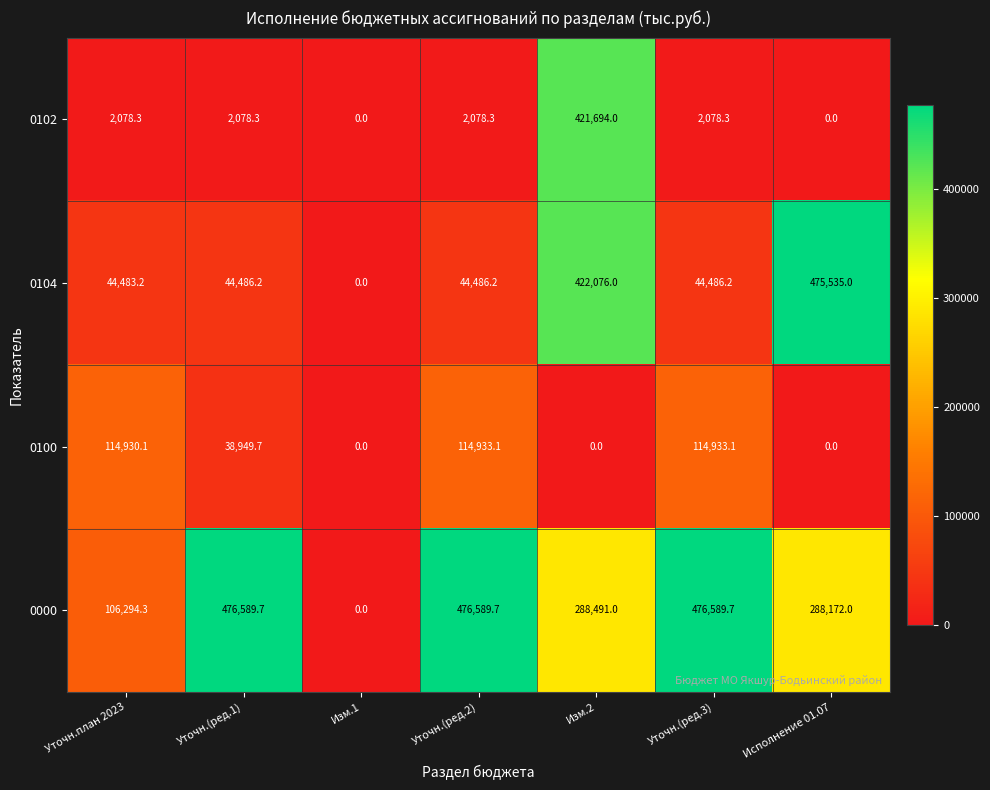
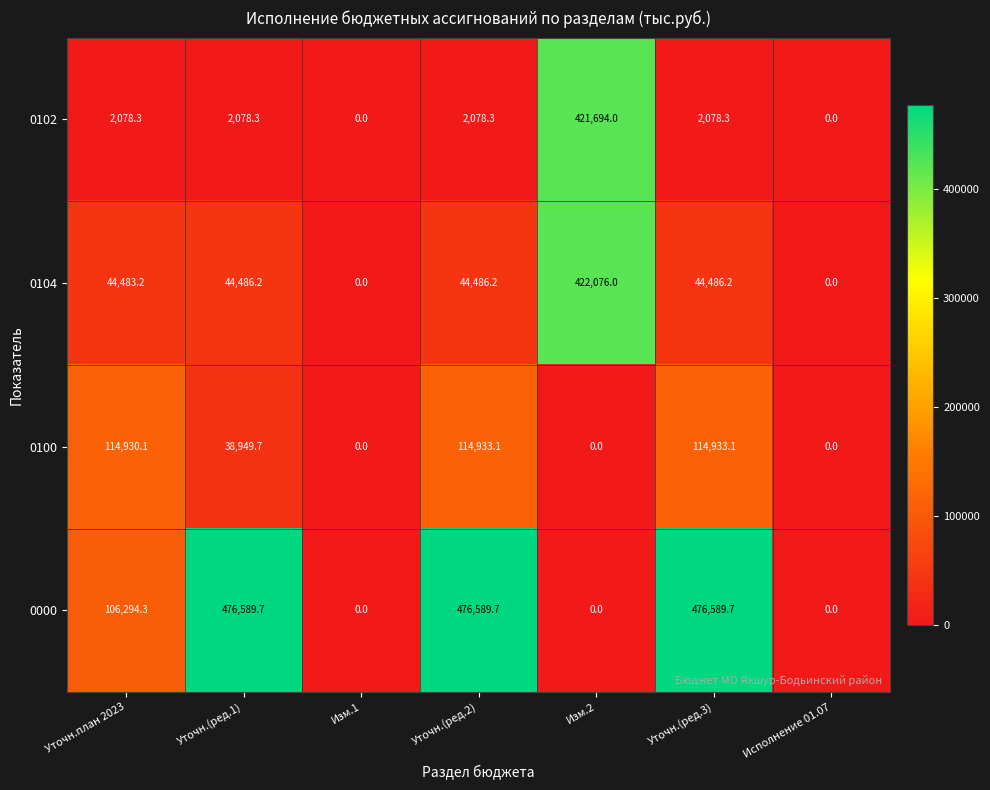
0104, Исполнение 01.07: 475,535.0 -> 0.0
0000, Изм.2: 288,491.0 -> 0.0
0000, Исполнение 01.07: 288,172.0 -> 0.0
